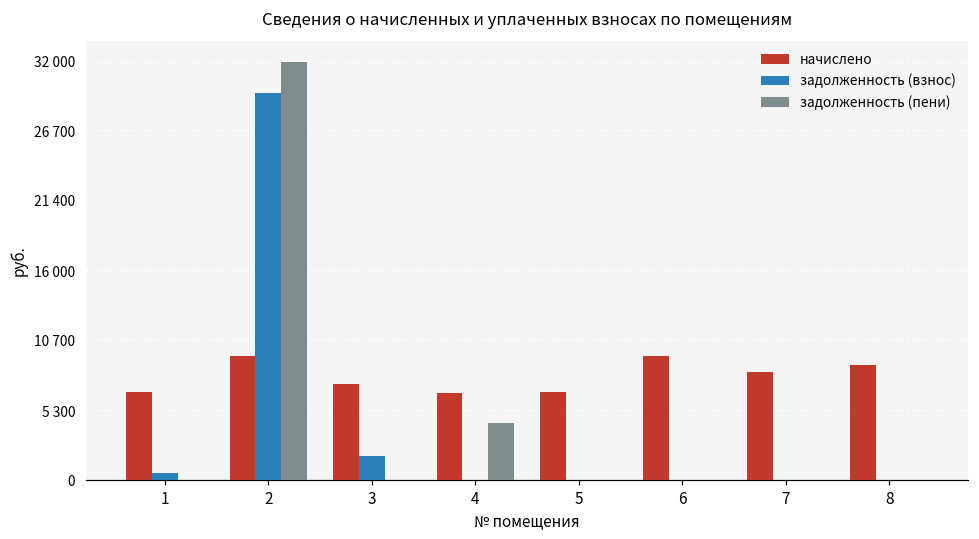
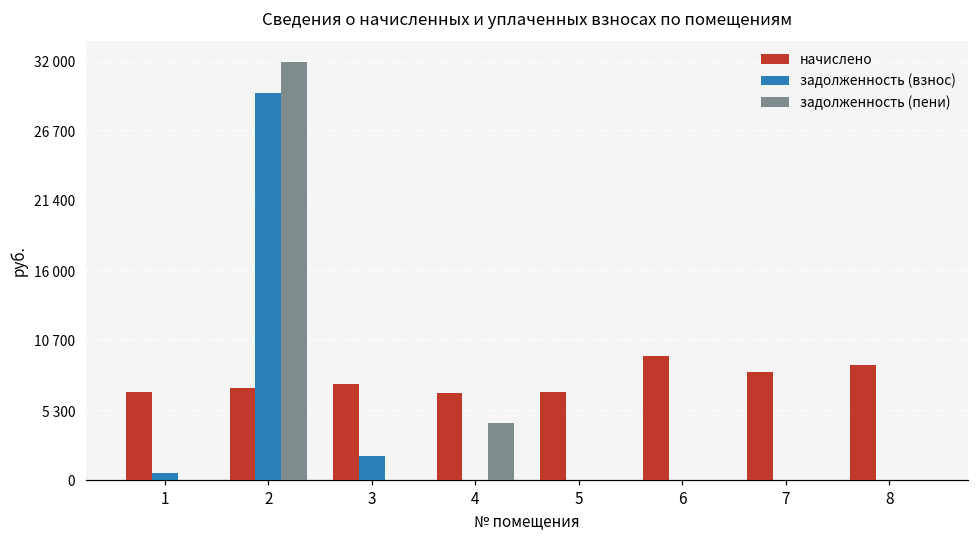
начислено, 2: 9500 -> 7100
